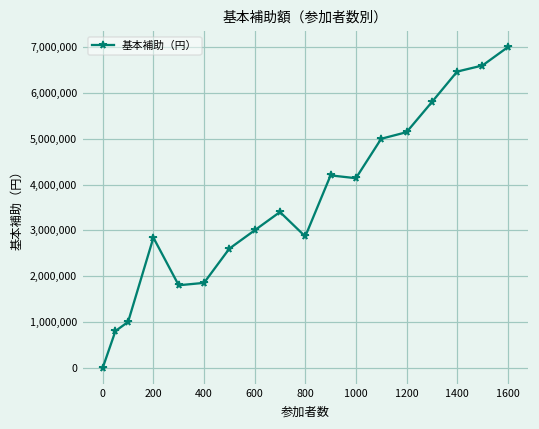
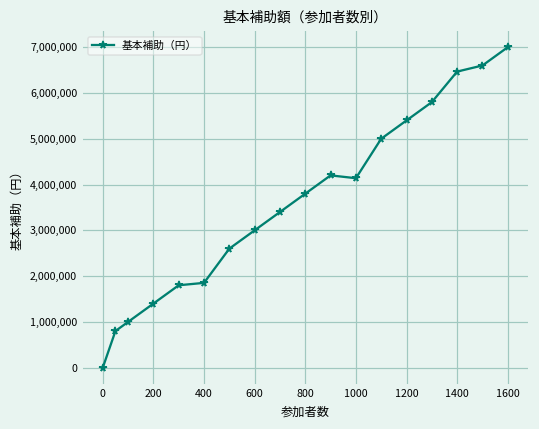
200: 2,800,000 -> 1,400,000
800: 2,900,000 -> 3,800,000
1200: 5,100,000 -> 5,400,000
